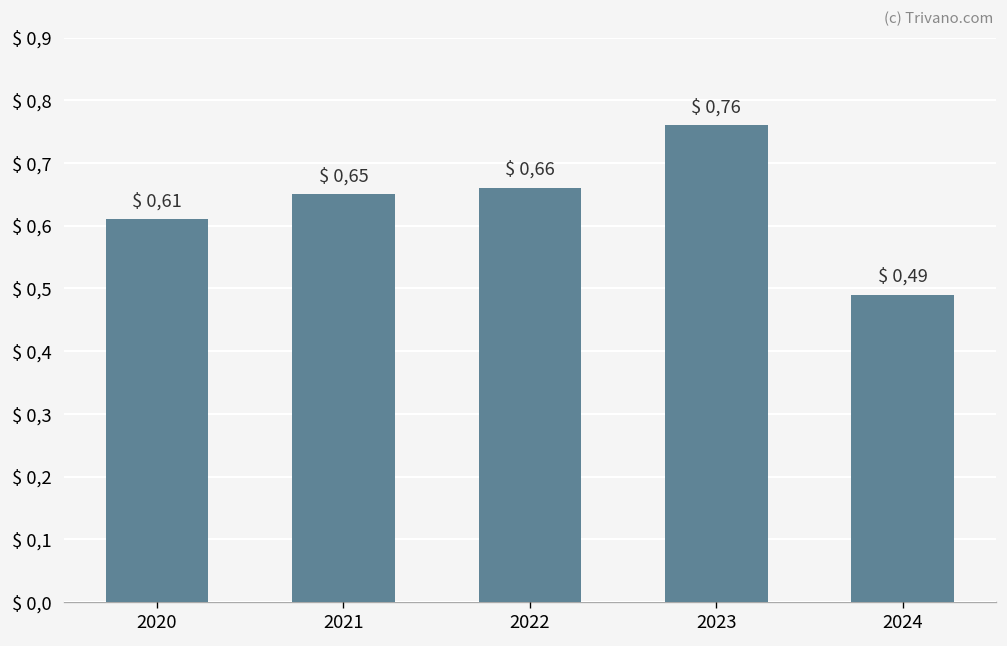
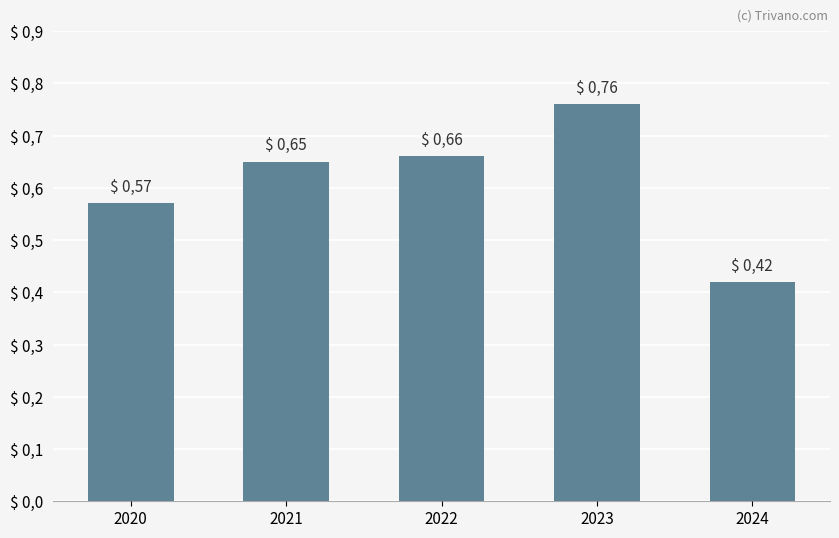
2020: 0,61 -> 0,57
2024: 0,49 -> 0,42
